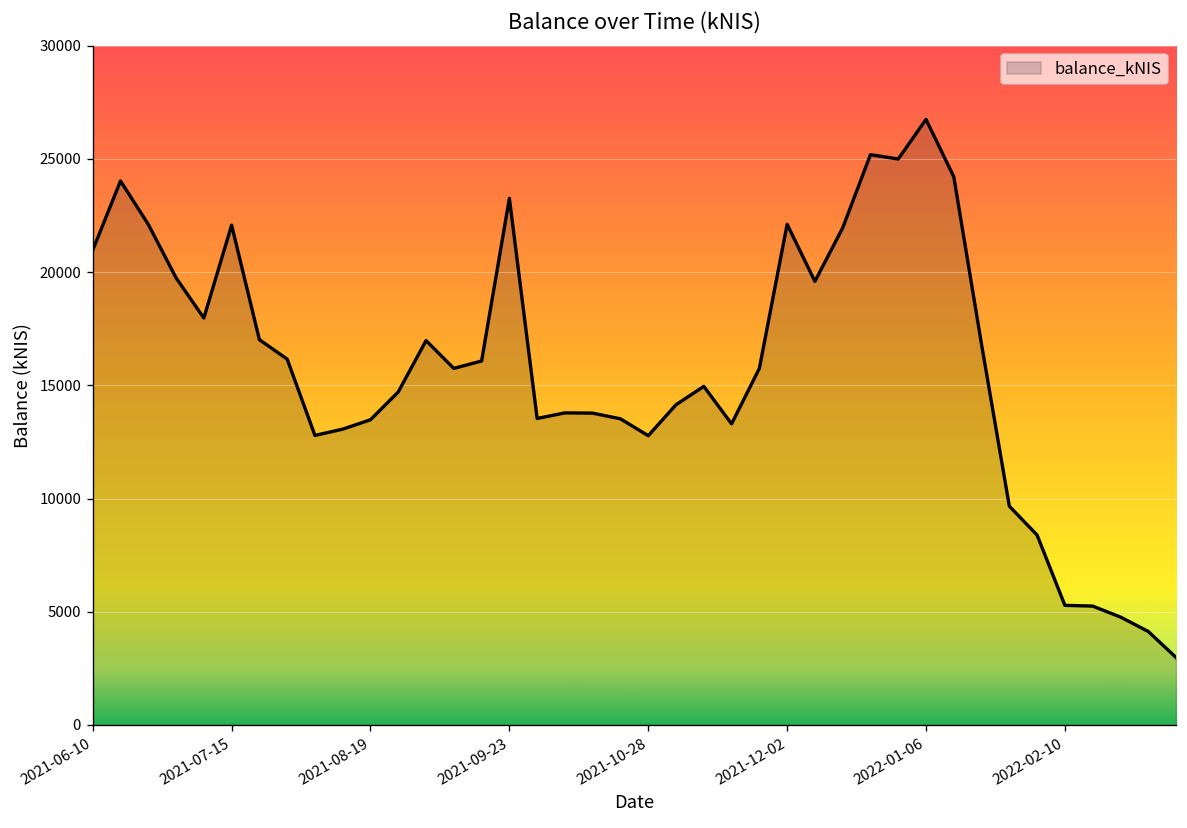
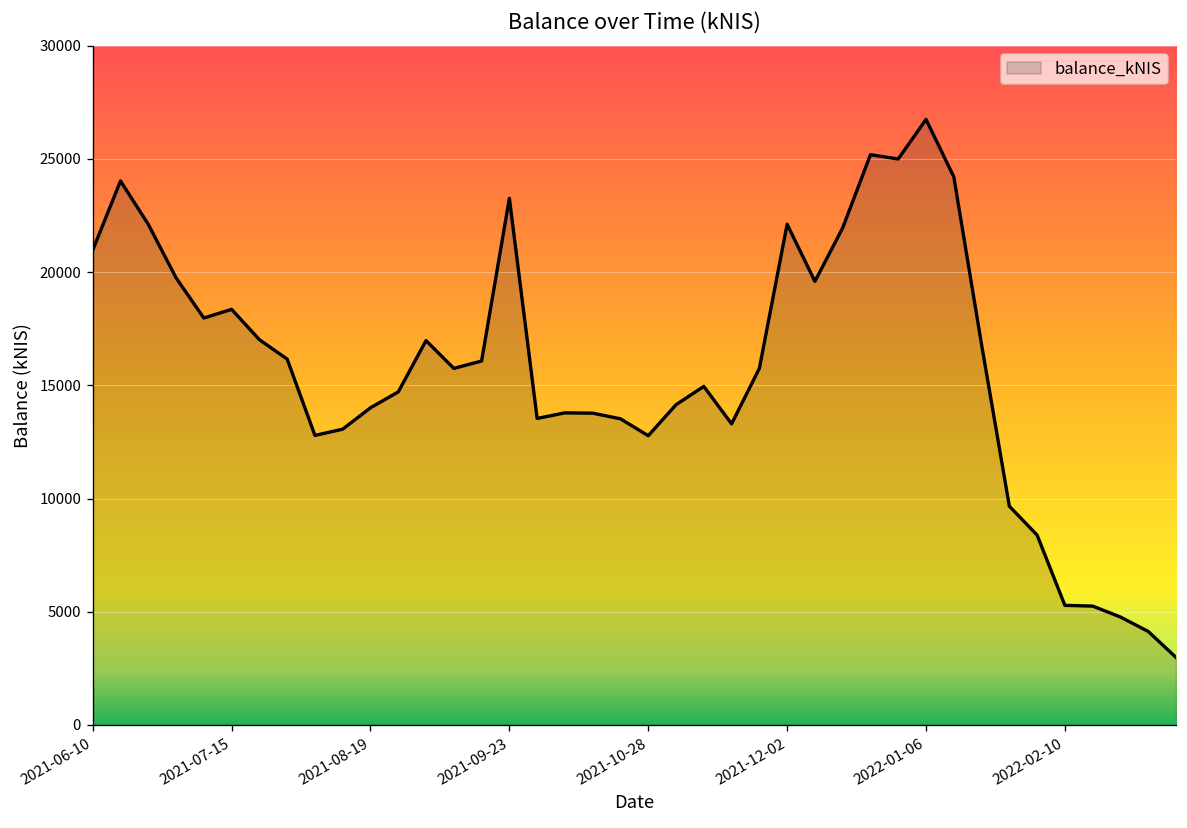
2021-07-15: 22100 -> 18400
2021-08-19: 13500 -> 14000
